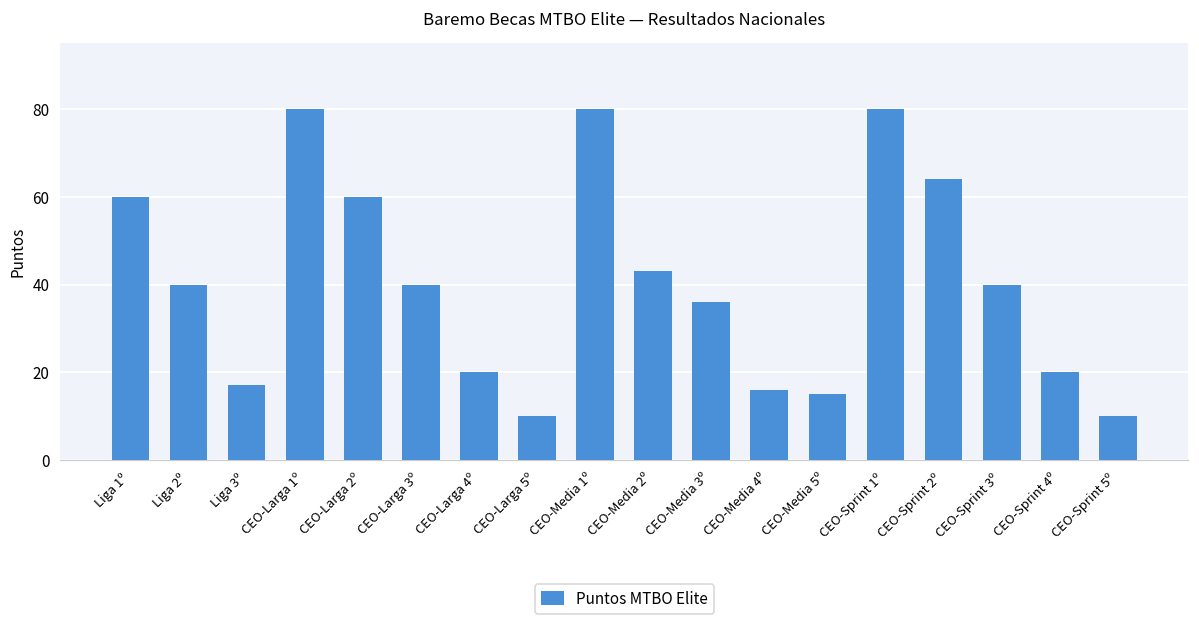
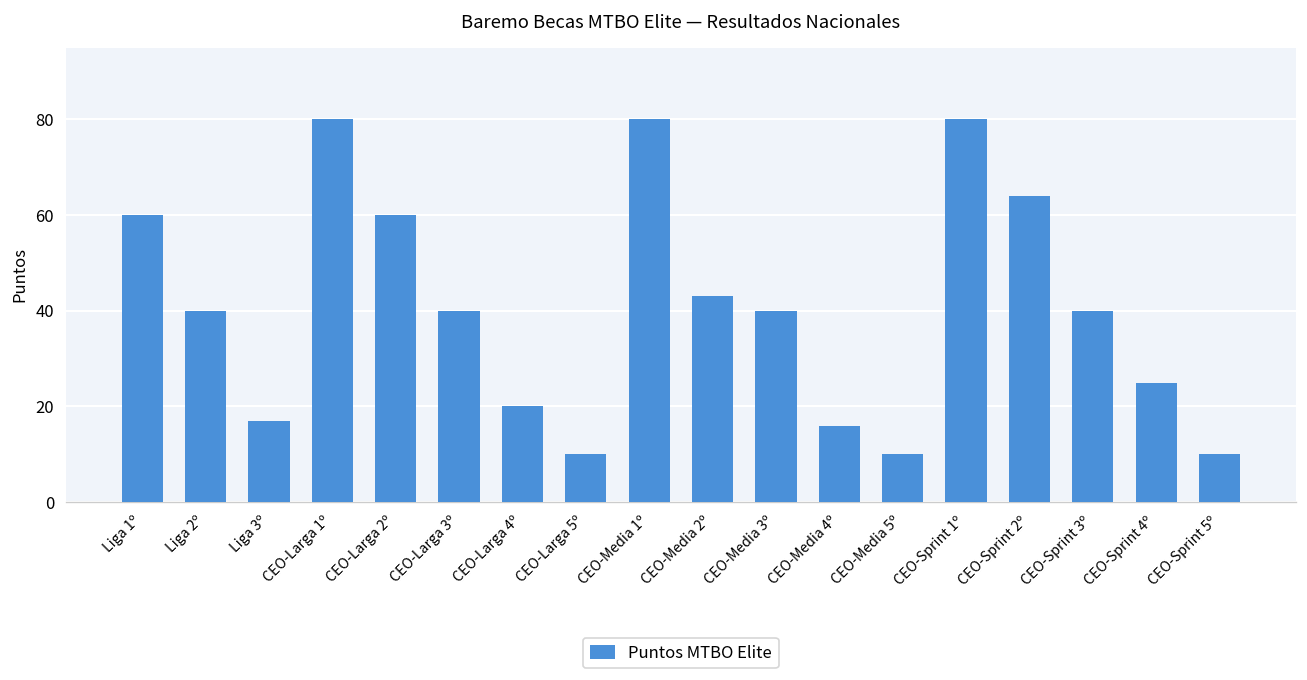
CEO-Media 3º: 36 -> 40
CEO-Media 5º: 15 -> 10
CEO-Sprint 4º: 20 -> 25
